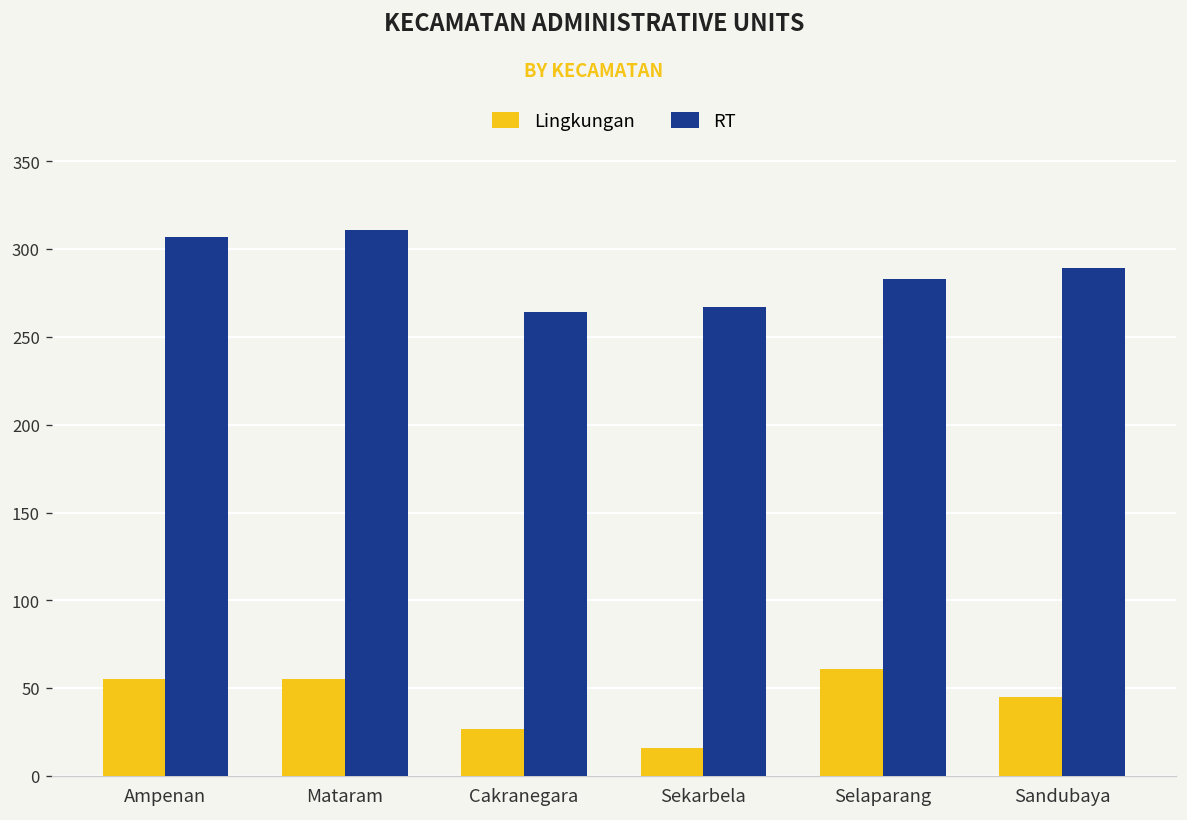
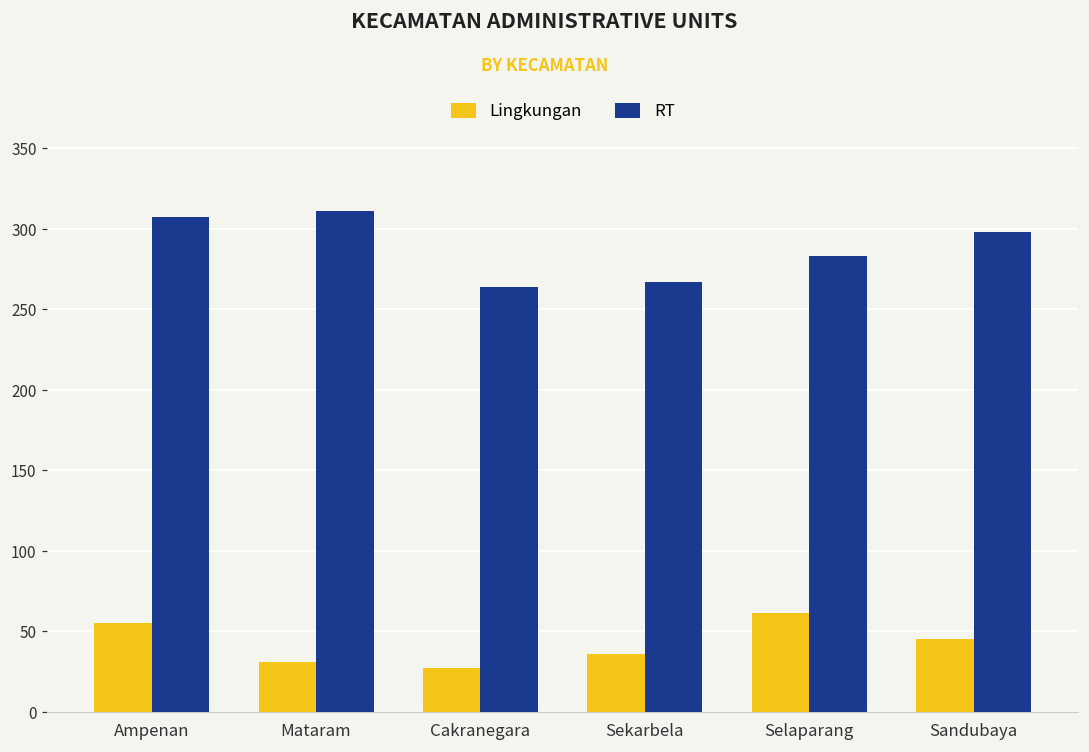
Lingkungan, Mataram: 55 -> 31
Lingkungan, Sekarbela: 16 -> 36
RT, Sandubaya: 289 -> 298
